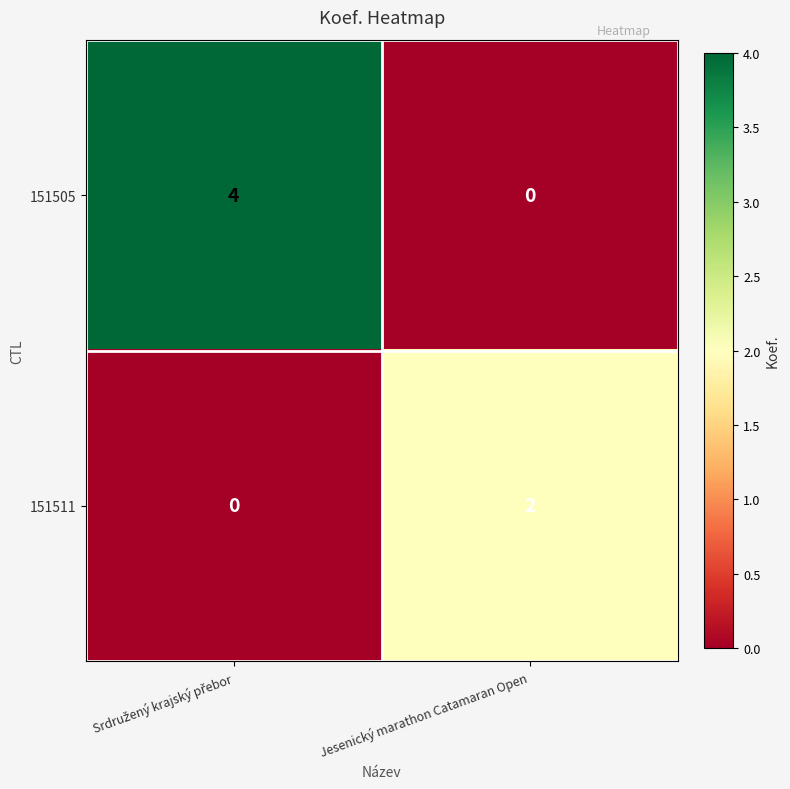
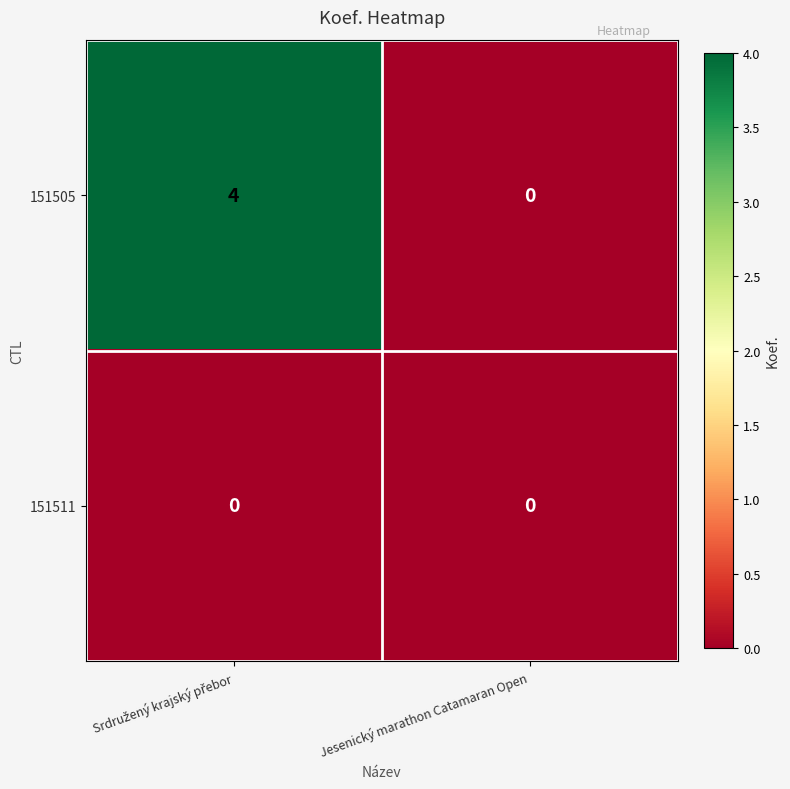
151511, Jesenický marathon Catamaran Open: 2 -> 0
